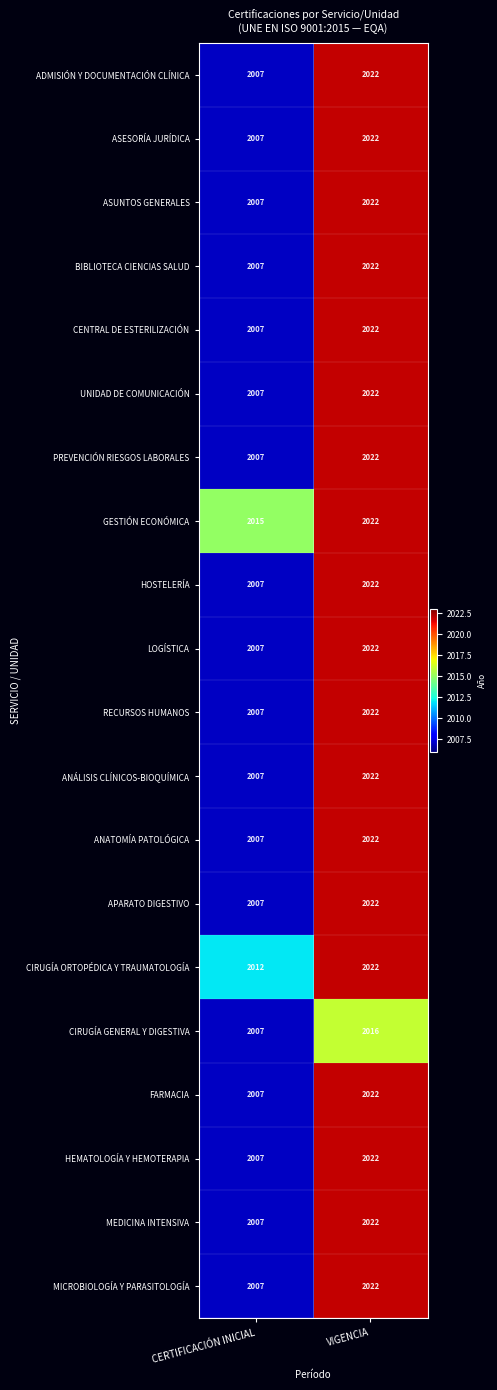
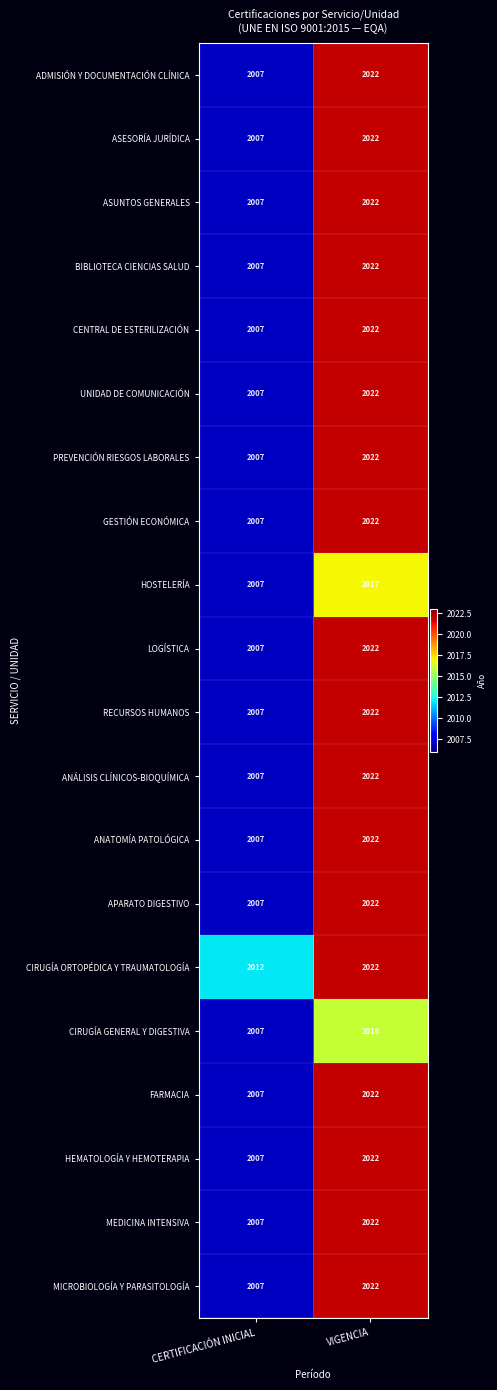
GESTIÓN ECONÓMICA, CERTIFICACIÓN INICIAL: 2015 -> 2007
HOSTELERÍA, VIGENCIA: 2022 -> 2017
